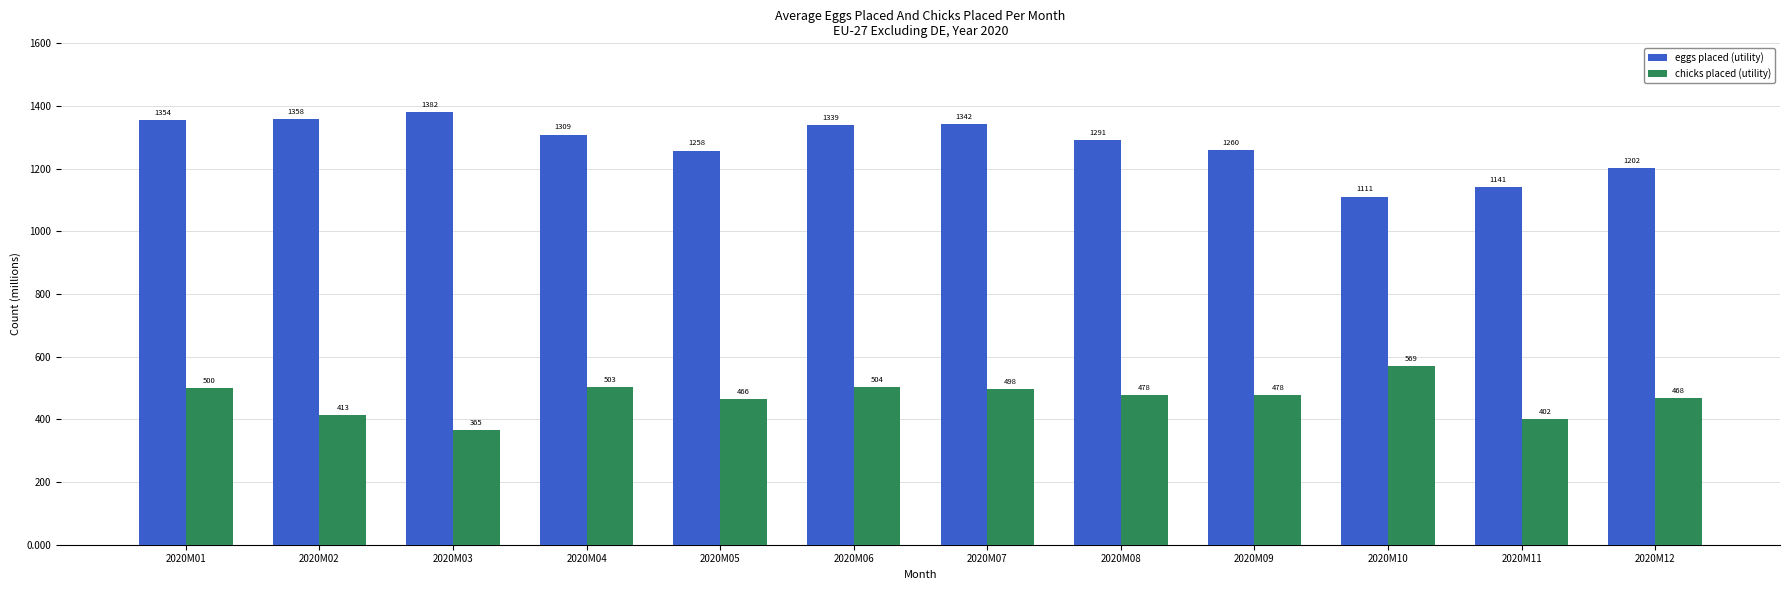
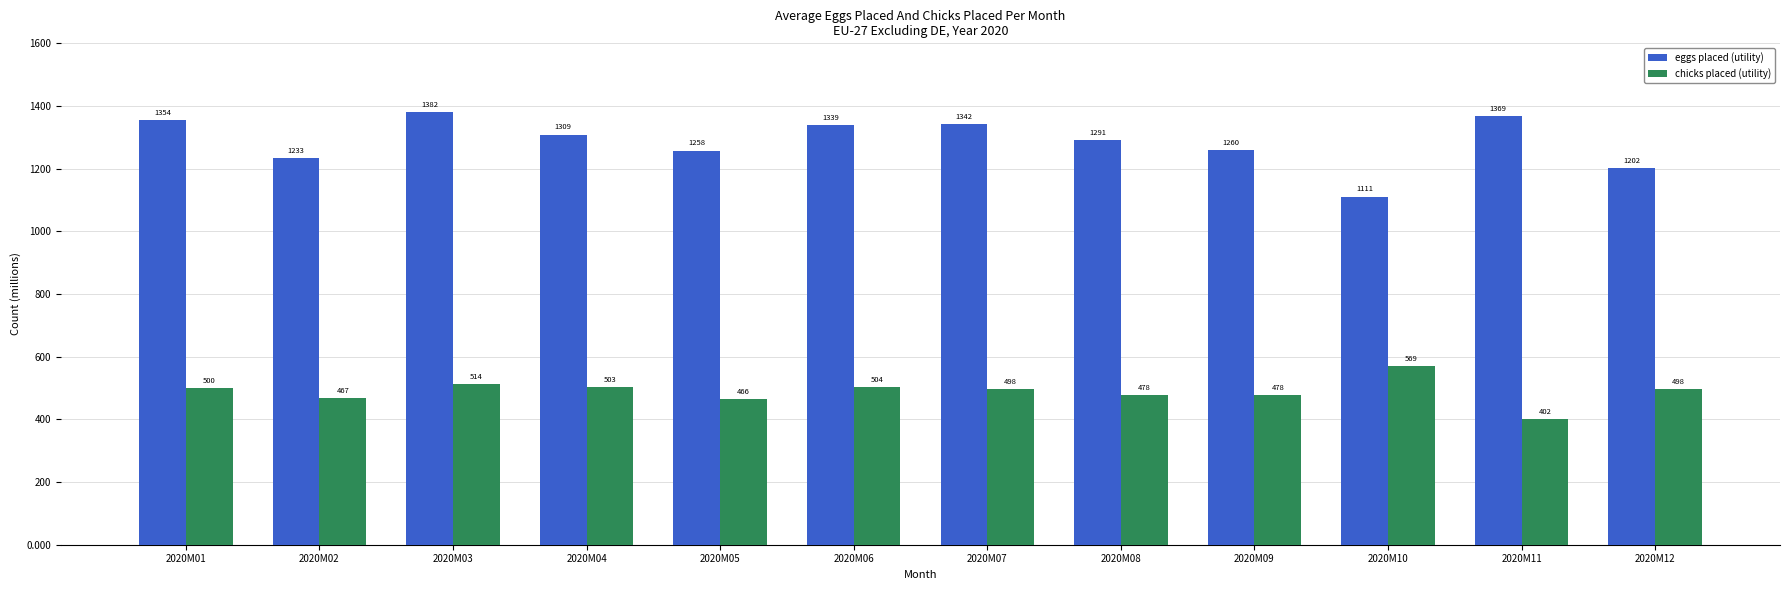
eggs placed (utility), 2020M02: 1358 -> 1233
chicks placed (utility), 2020M02: 413 -> 467
chicks placed (utility), 2020M03: 365 -> 514
eggs placed (utility), 2020M11: 1141 -> 1369
chicks placed (utility), 2020M12: 468 -> 498
